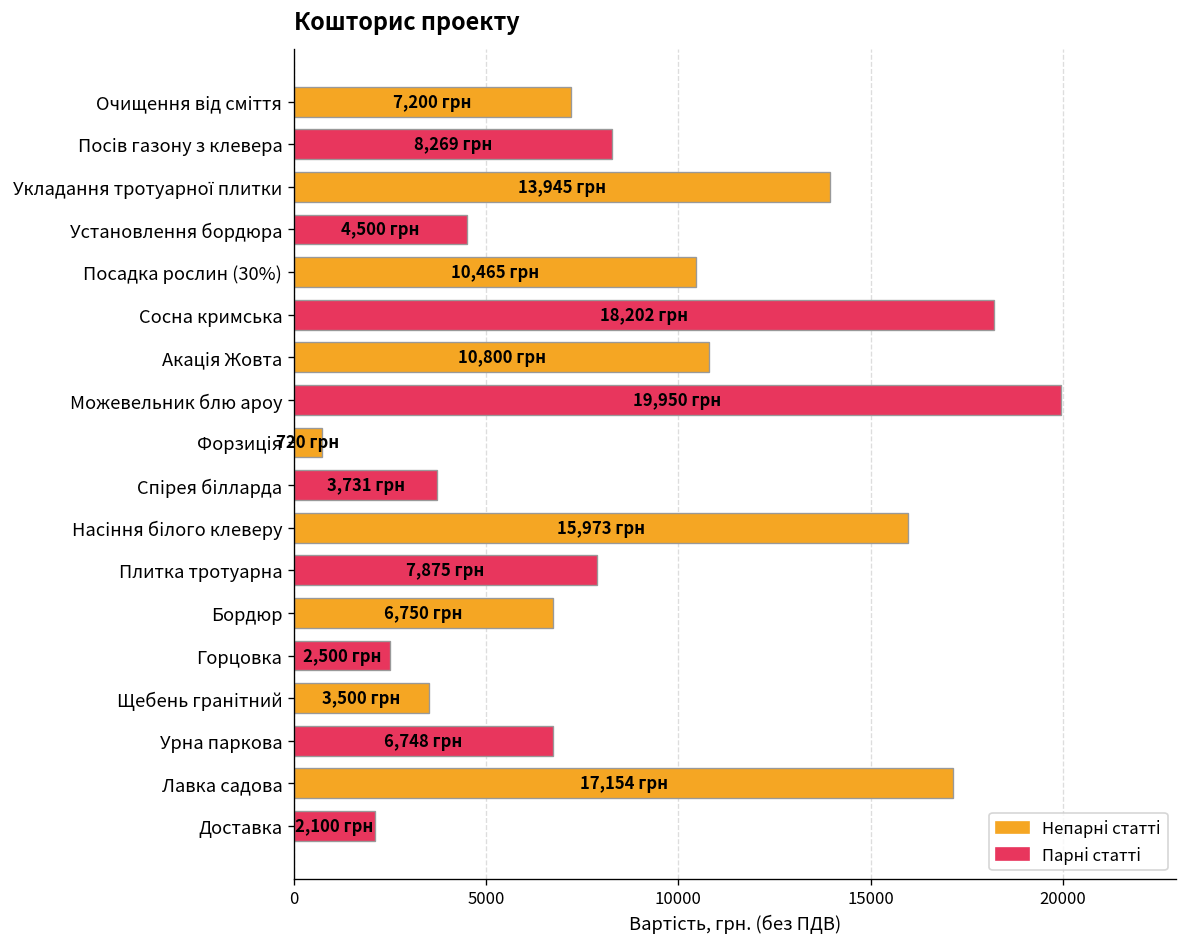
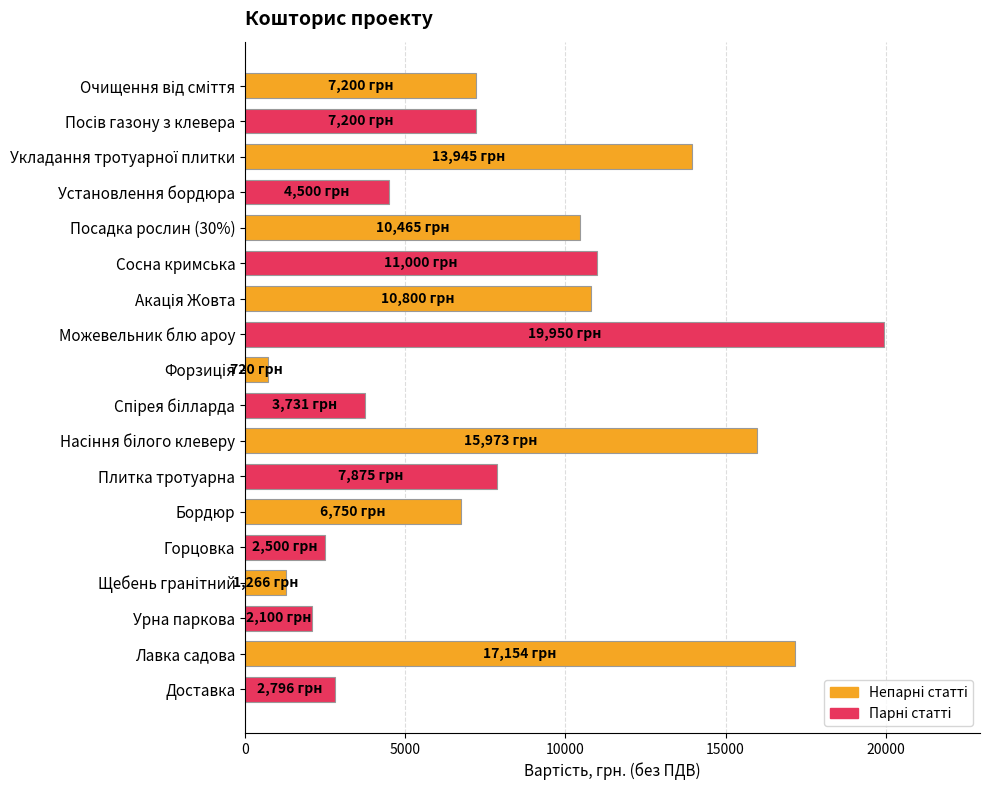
Посів газону з клевера: 8,269 -> 7,200
Сосна кримська: 18,202 -> 11,000
Щебень гранітний: 3,500 -> 1,266
Урна паркова: 6,748 -> 2,100
Доставка: 2,100 -> 2,796
